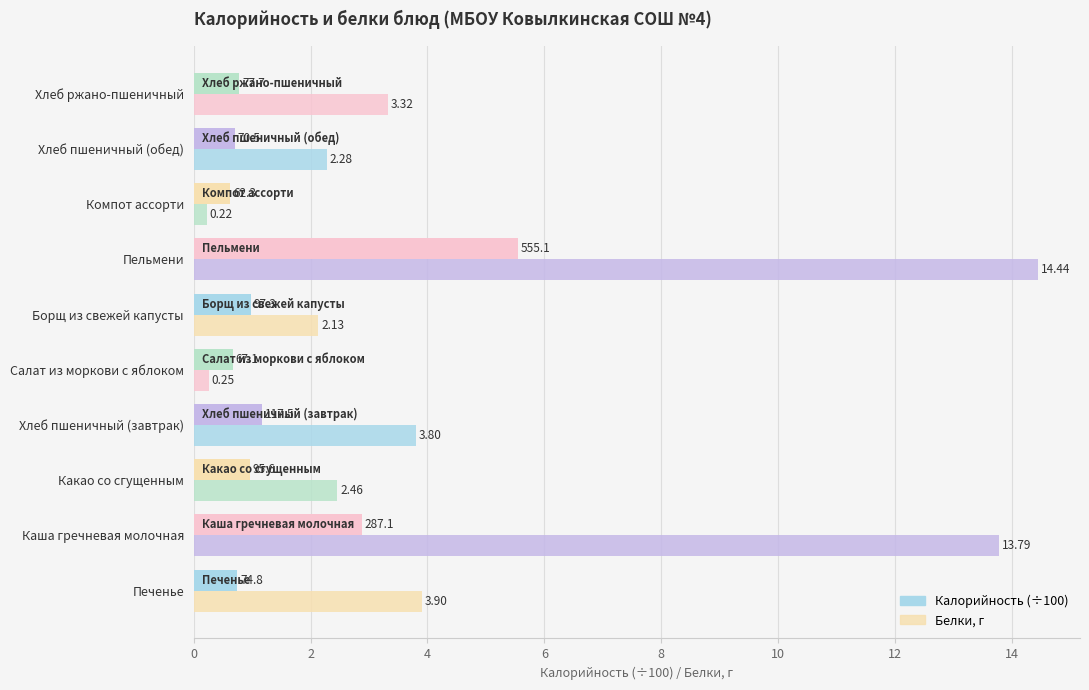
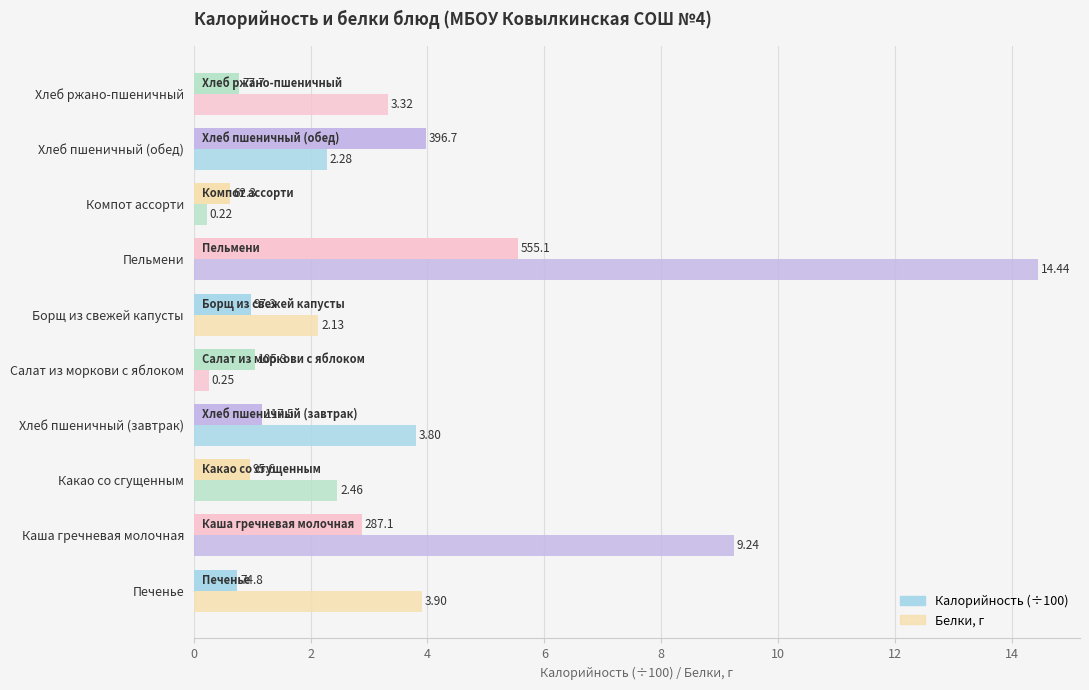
Калорийность (÷100), Хлеб пшеничный (обед): 70.5 -> 396.7
Калорийность (÷100), Салат из моркови с яблоком: 67.1 -> 105.3
Белки, г, Каша гречневая молочная: 13.79 -> 9.24
